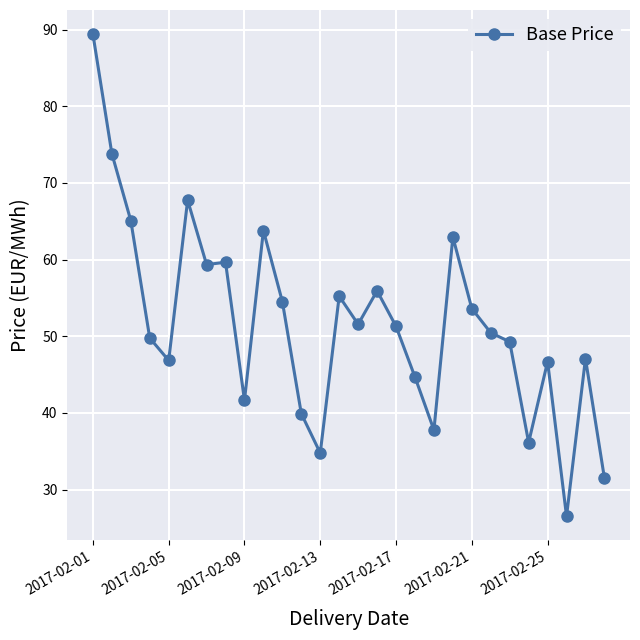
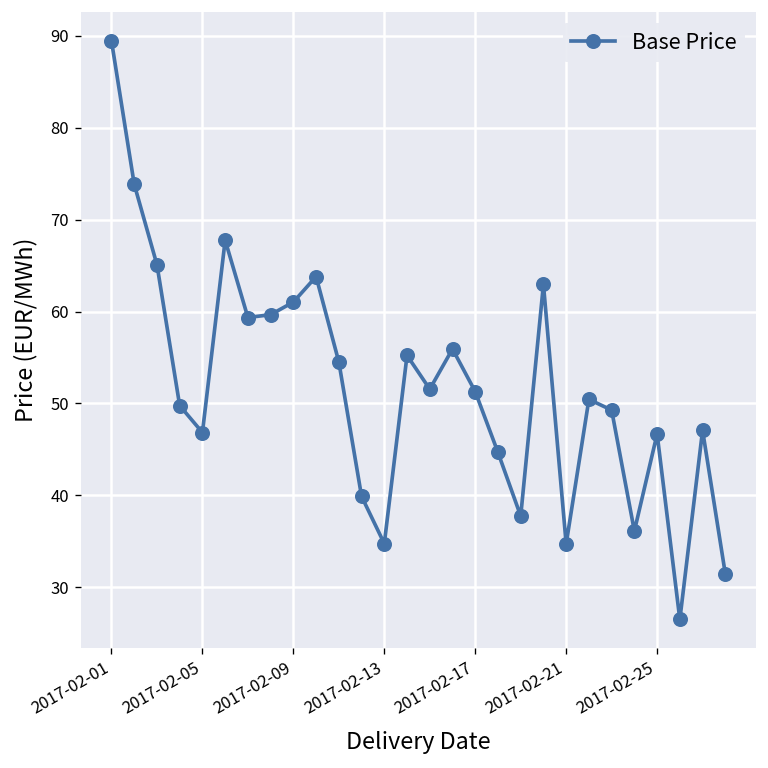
2017-02-09: 42 -> 61
2017-02-21: 54 -> 35
